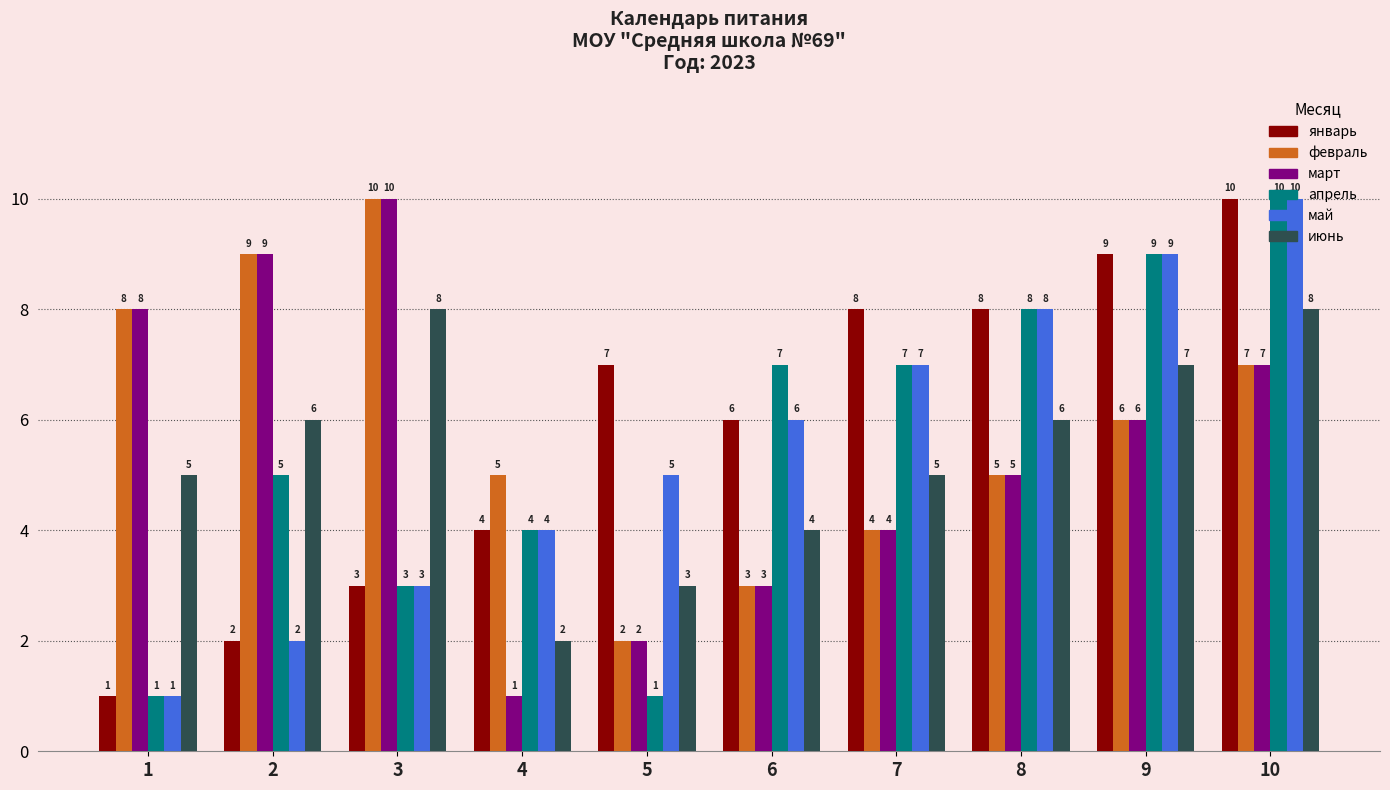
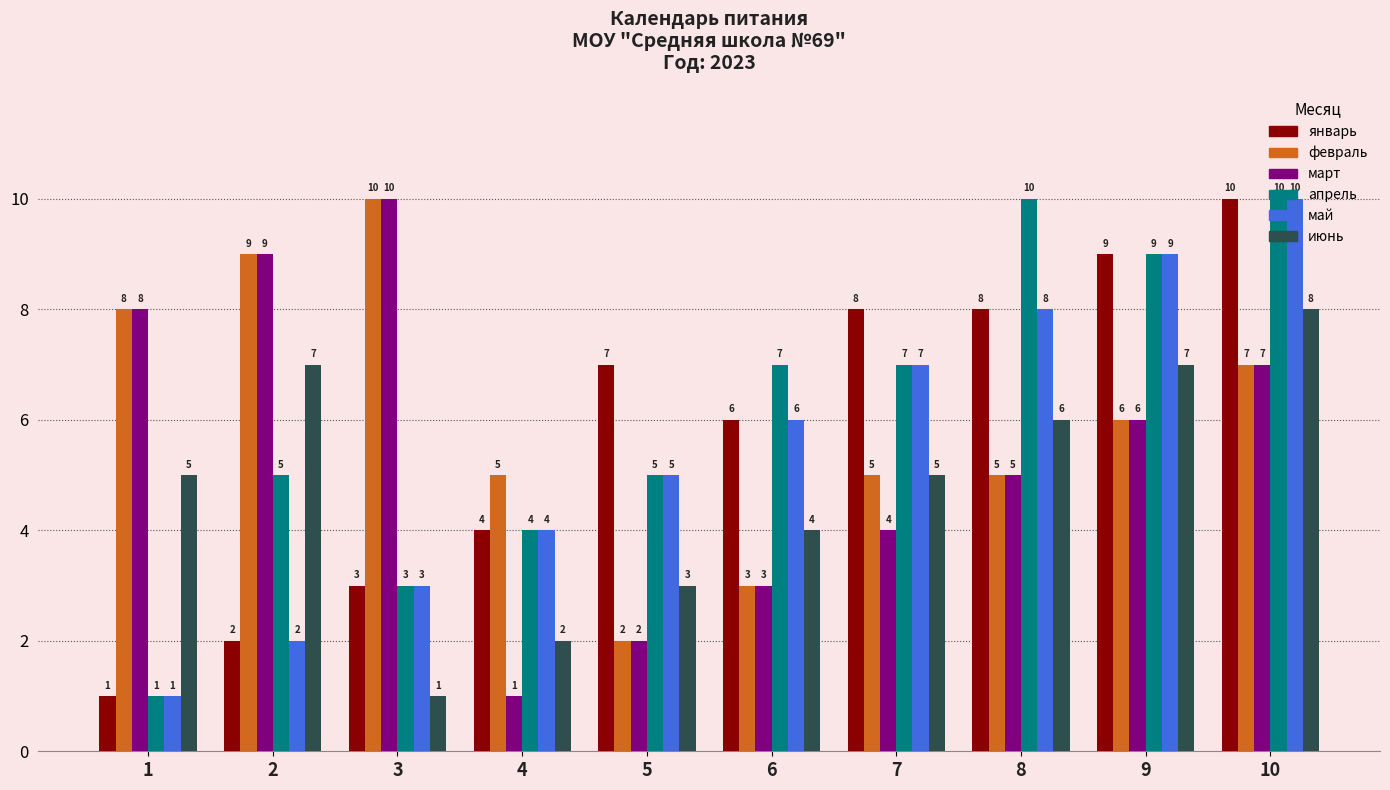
июнь, 2: 6 -> 7
июнь, 3: 8 -> 1
апрель, 5: 1 -> 5
февраль, 7: 4 -> 5
апрель, 8: 8 -> 10
